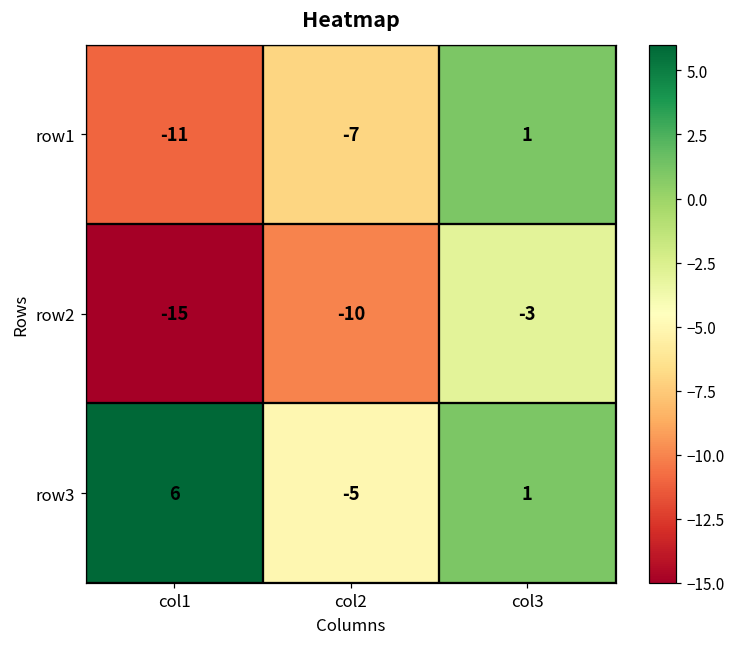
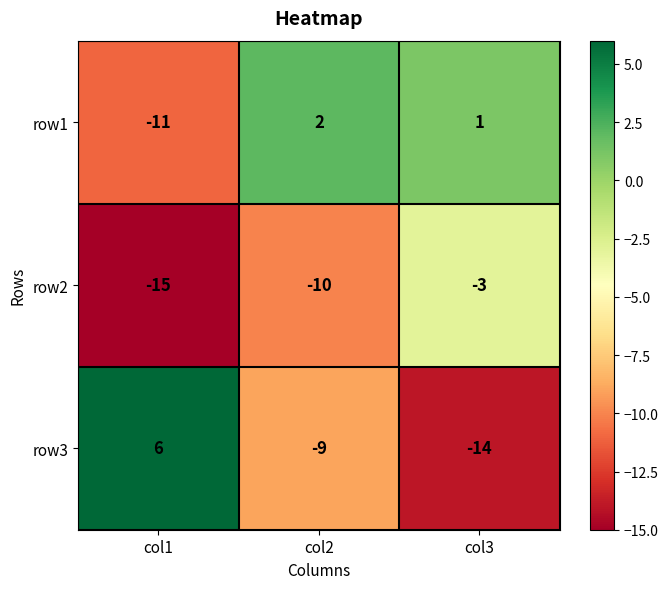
row1, col2: -7 -> 2
row3, col2: -5 -> -9
row3, col3: 1 -> -14
